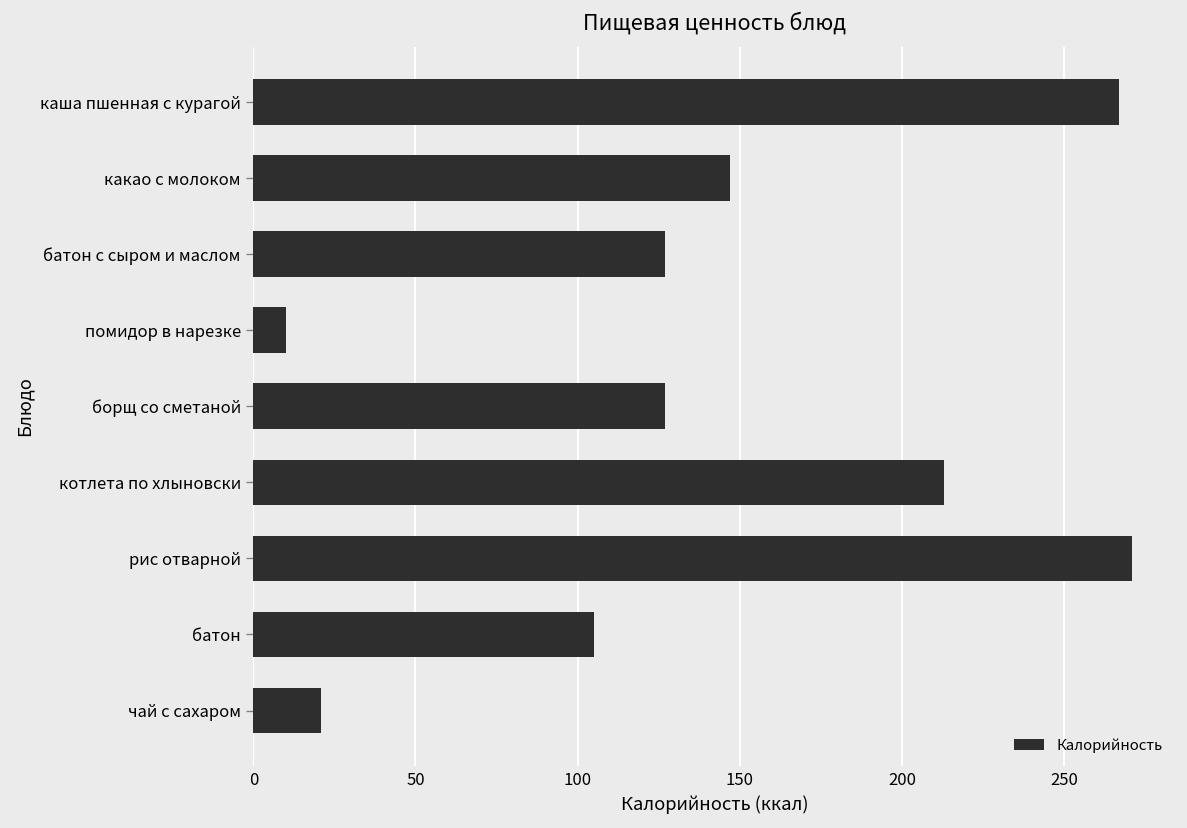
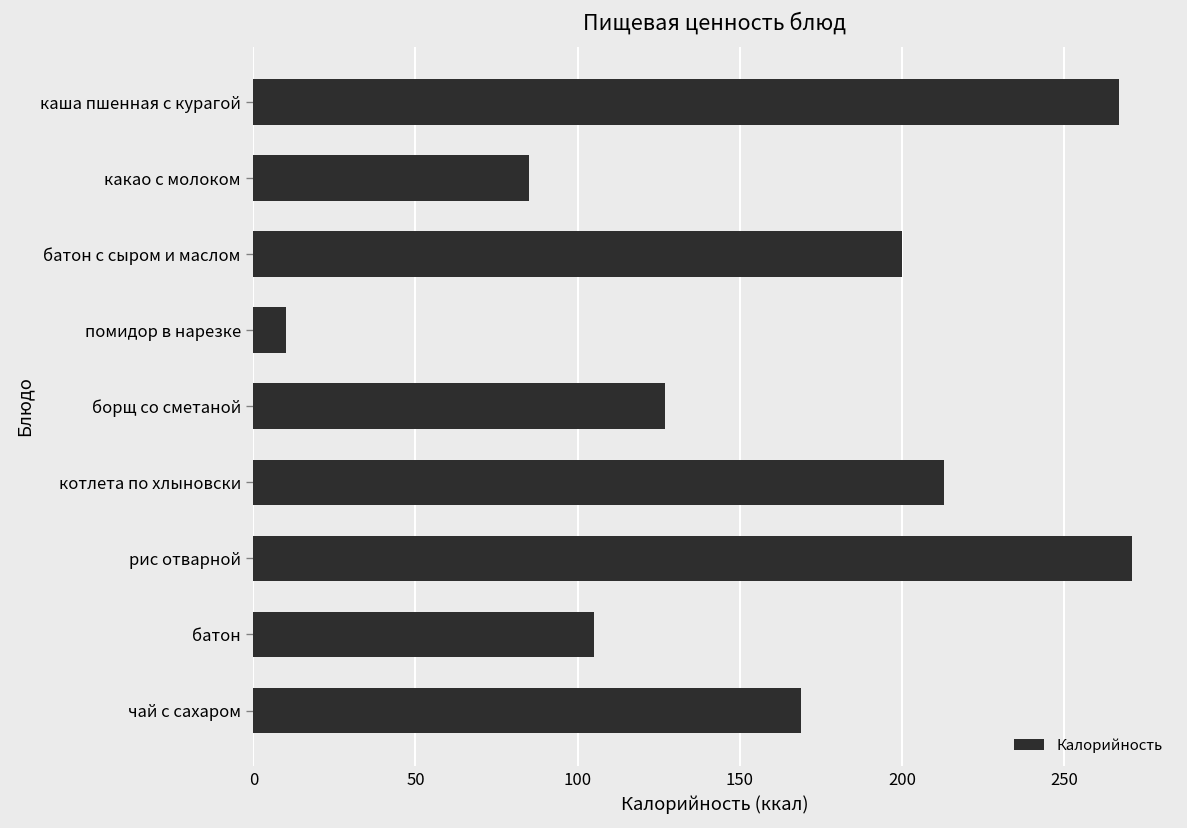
какао с молоком: 147 -> 85
батон с сыром и маслом: 127 -> 200
чай с сахаром: 21 -> 169
